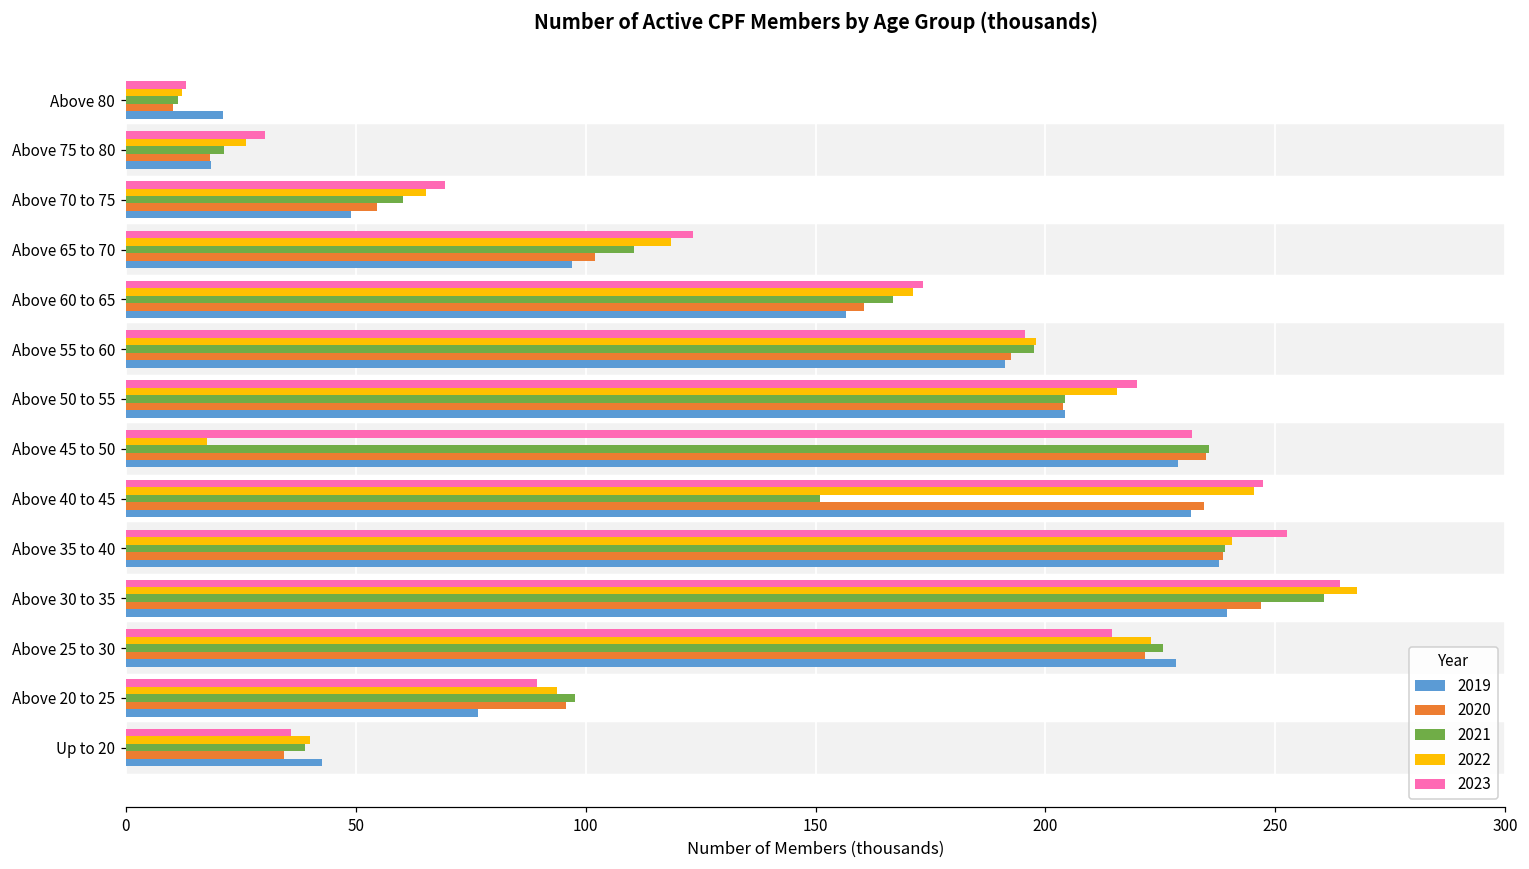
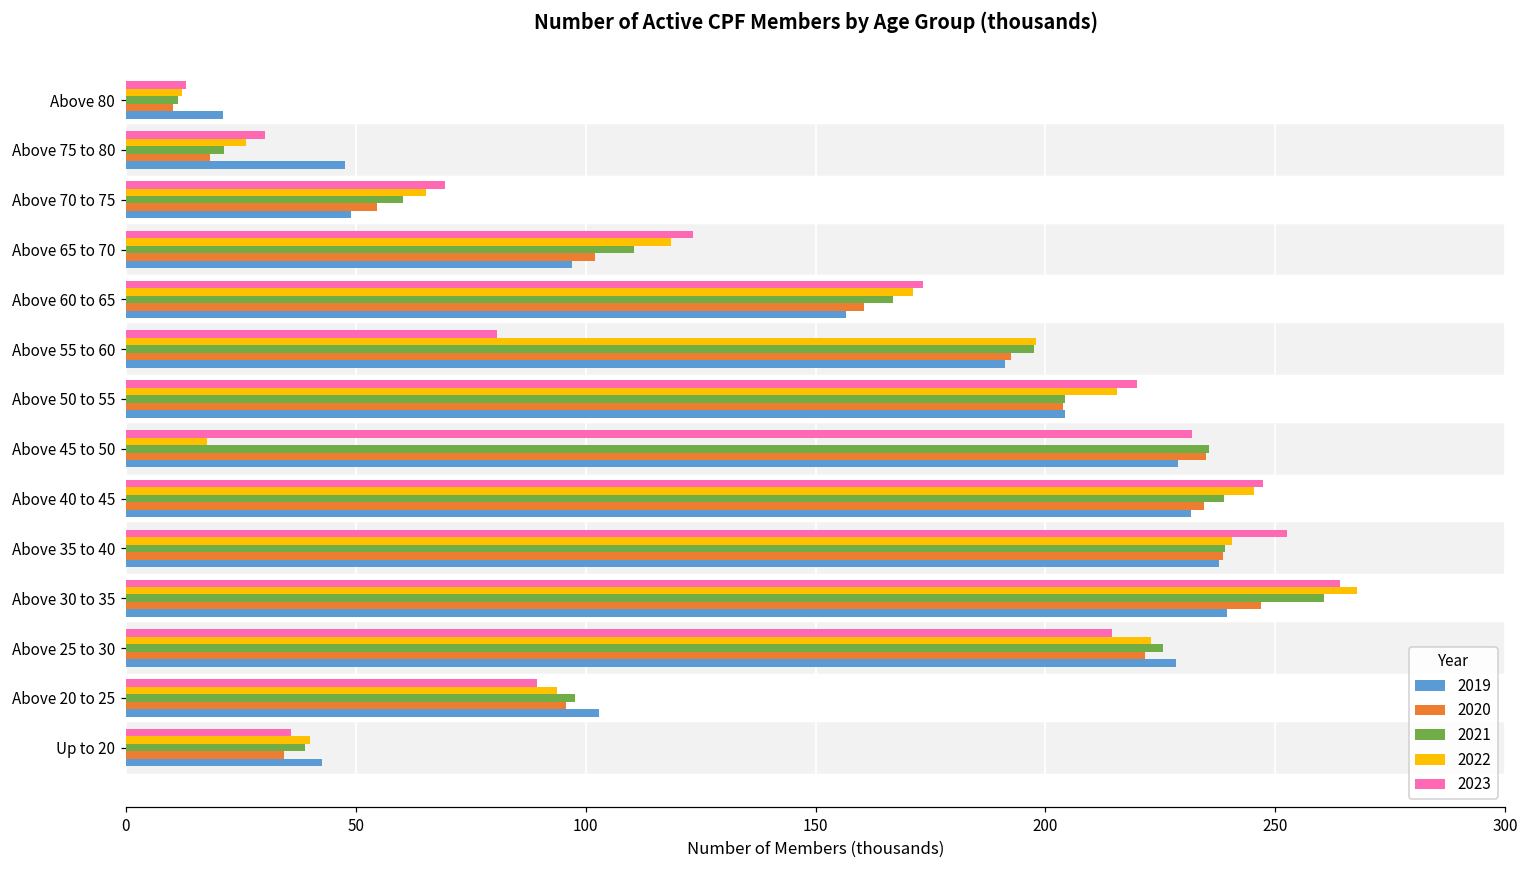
2019, Above 75 to 80: 19 -> 48
2023, Above 55 to 60: 196 -> 81
2021, Above 40 to 45: 151 -> 239
2019, Above 20 to 25: 77 -> 103
